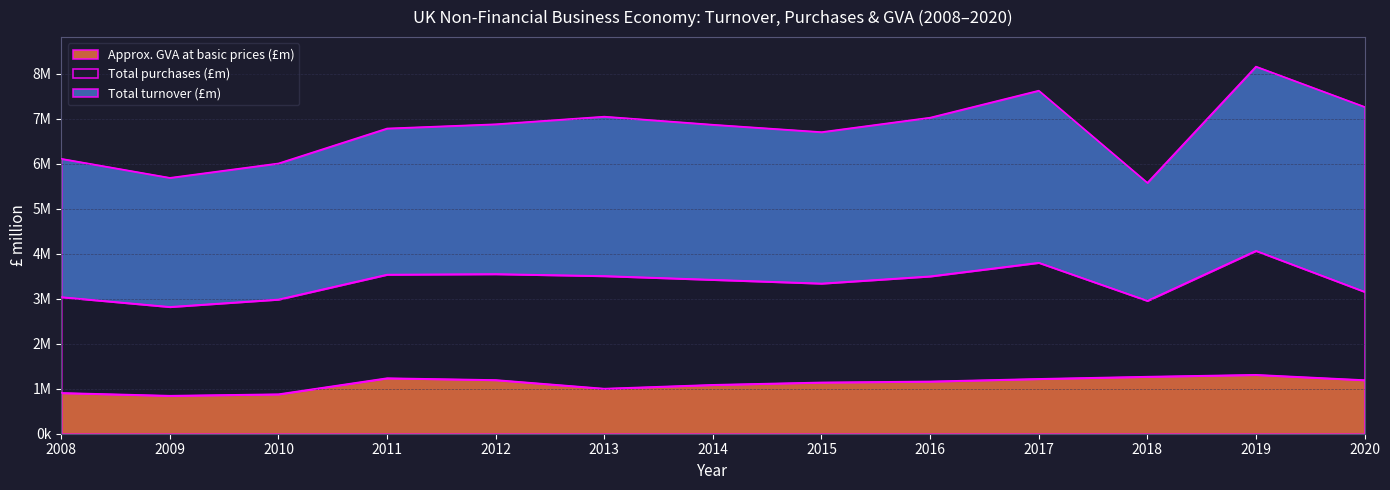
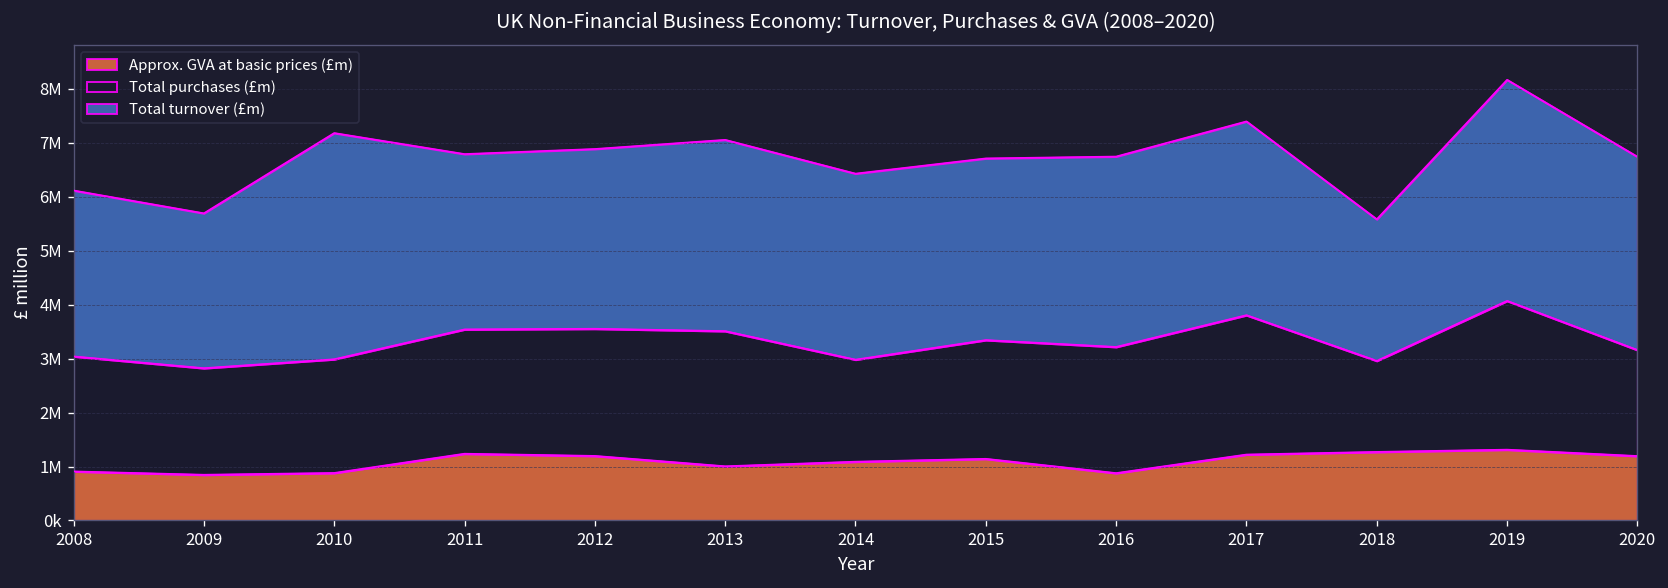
Total turnover (£m), 2010: 3000000 -> 4200000
Total purchases (£m), 2014: 2300000 -> 1900000
Approx. GVA at basic prices (£m), 2016: 1200000 -> 900000
Total turnover (£m), 2017: 3800000 -> 3600000
Total turnover (£m), 2020: 4100000 -> 3600000
